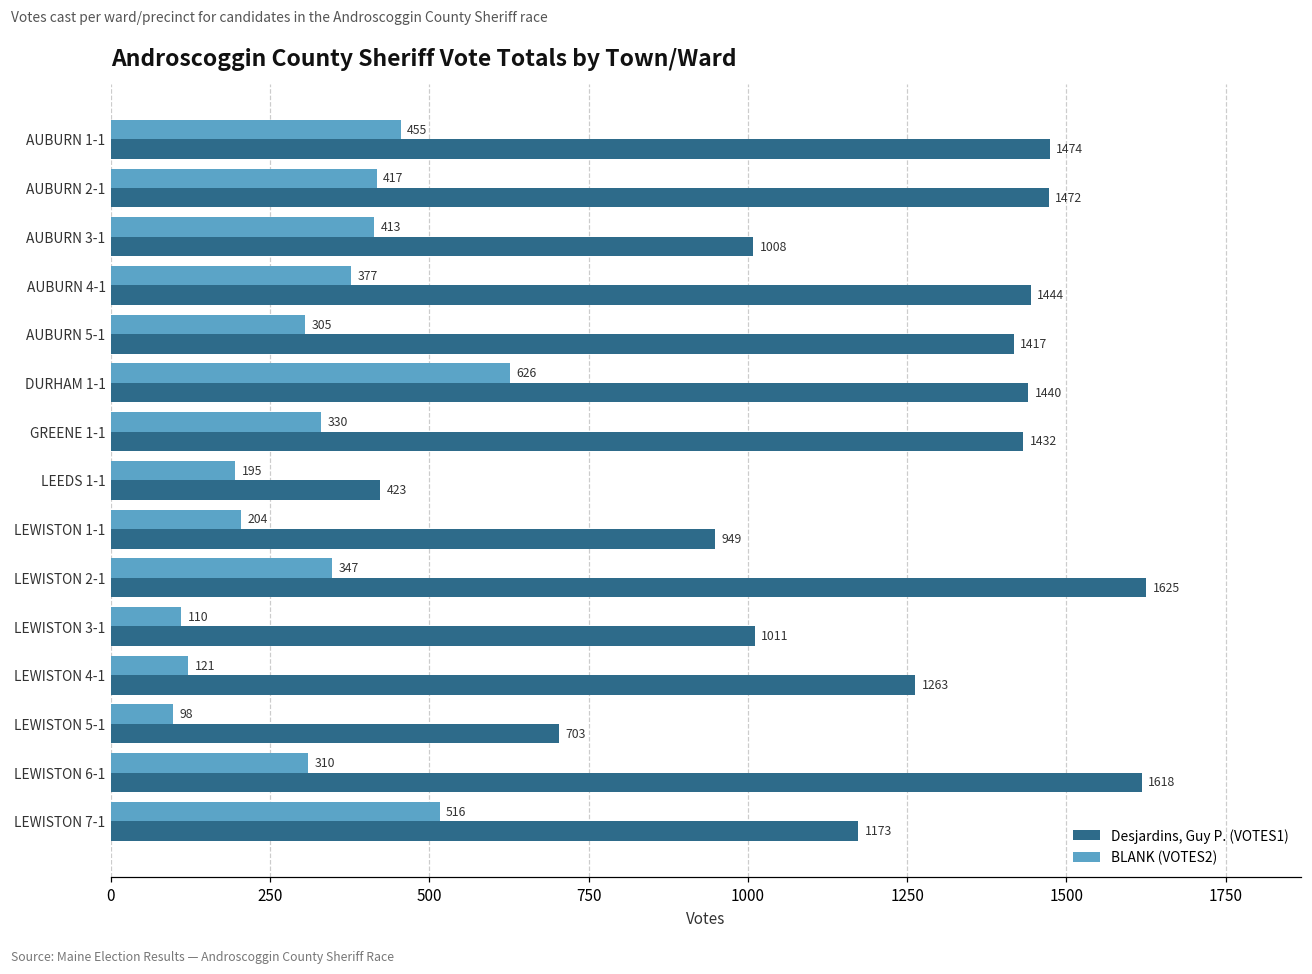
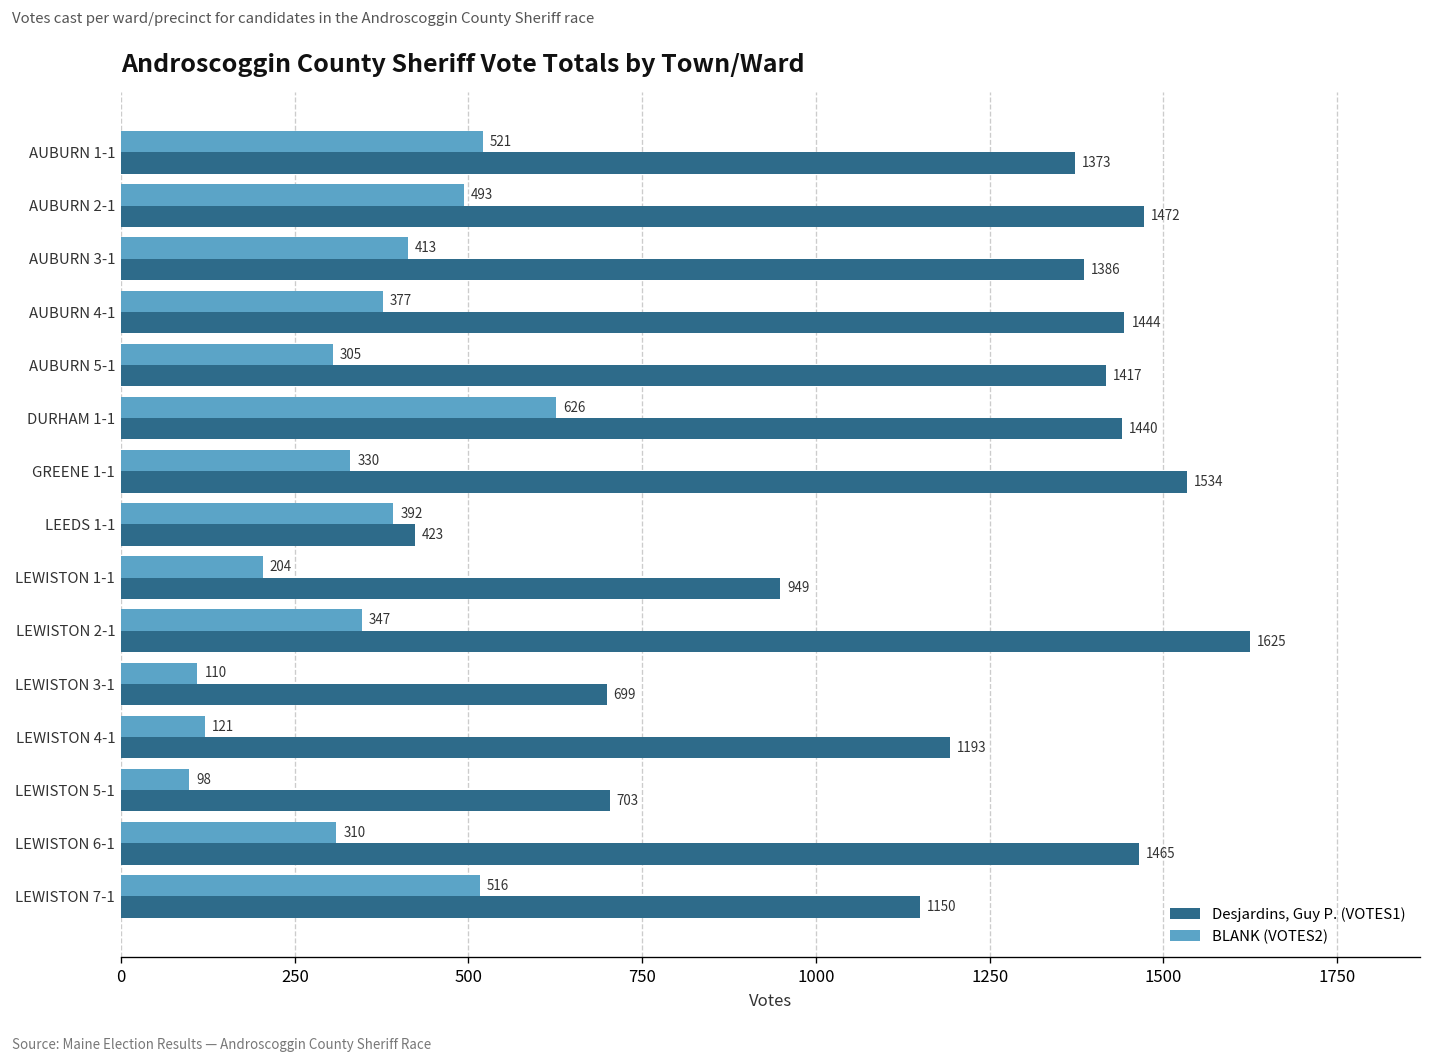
BLANK (VOTES2), AUBURN 1-1: 455 -> 521
Desjardins, Guy P. (VOTES1), AUBURN 1-1: 1474 -> 1373
BLANK (VOTES2), AUBURN 2-1: 417 -> 493
Desjardins, Guy P. (VOTES1), AUBURN 3-1: 1008 -> 1386
Desjardins, Guy P. (VOTES1), GREENE 1-1: 1432 -> 1534
BLANK (VOTES2), LEEDS 1-1: 195 -> 392
Desjardins, Guy P. (VOTES1), LEWISTON 3-1: 1011 -> 699
Desjardins, Guy P. (VOTES1), LEWISTON 4-1: 1263 -> 1193
Desjardins, Guy P. (VOTES1), LEWISTON 6-1: 1618 -> 1465
Desjardins, Guy P. (VOTES1), LEWISTON 7-1: 1173 -> 1150
